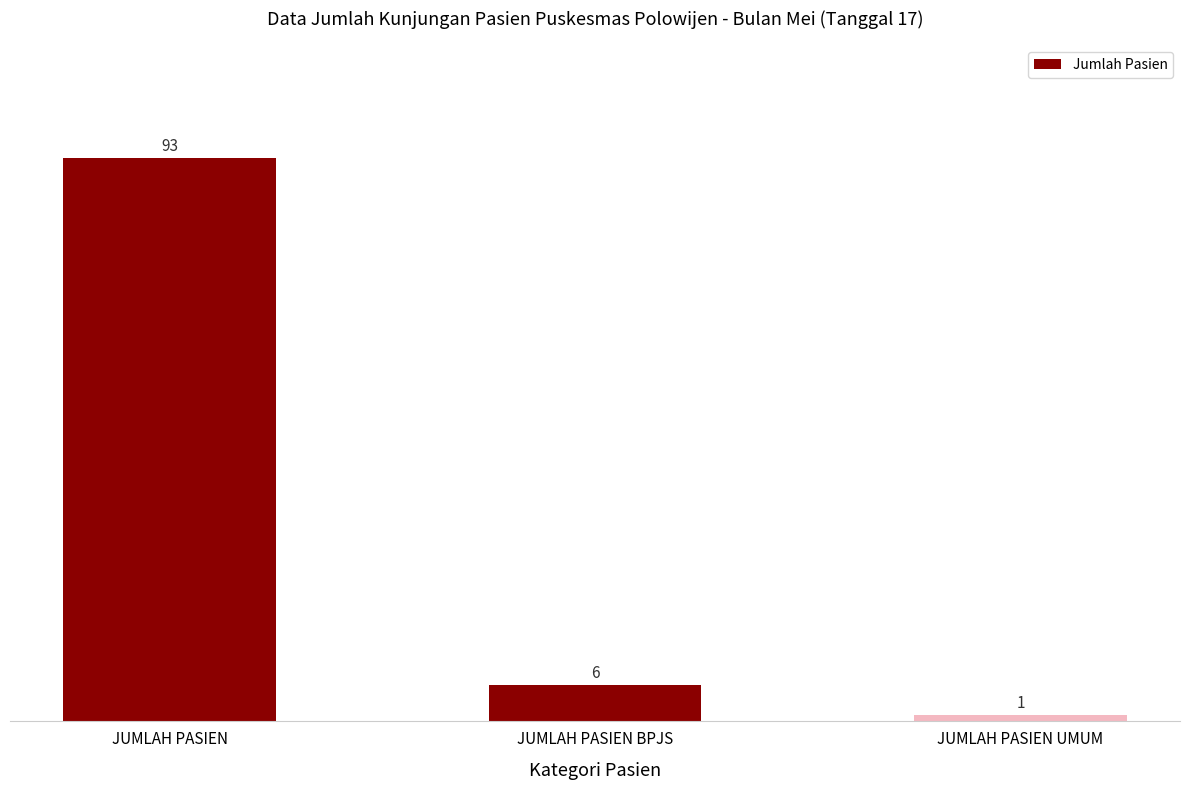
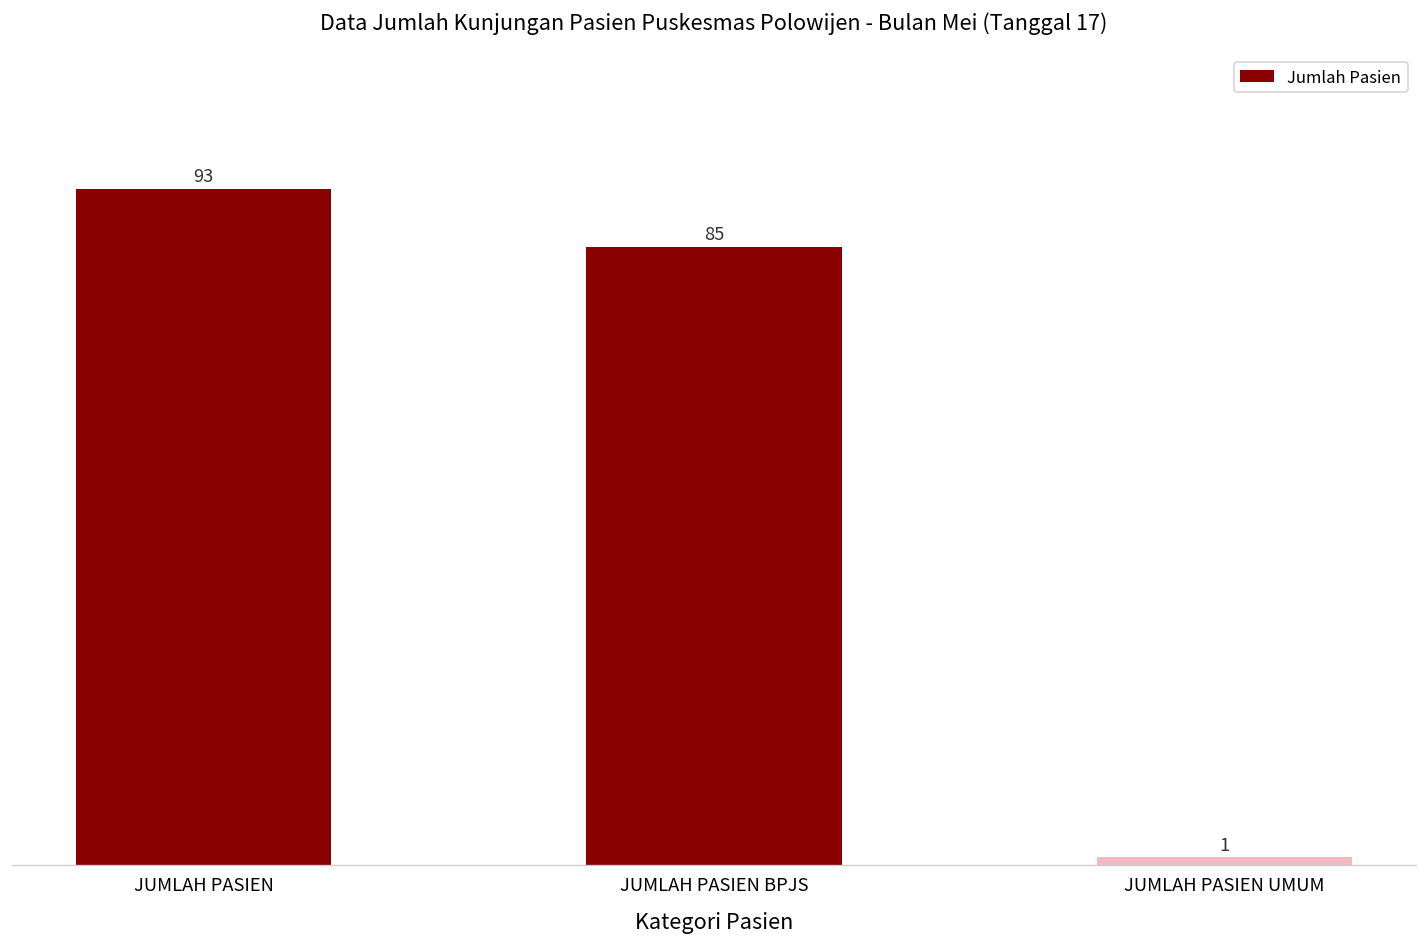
JUMLAH PASIEN BPJS: 6 -> 85
